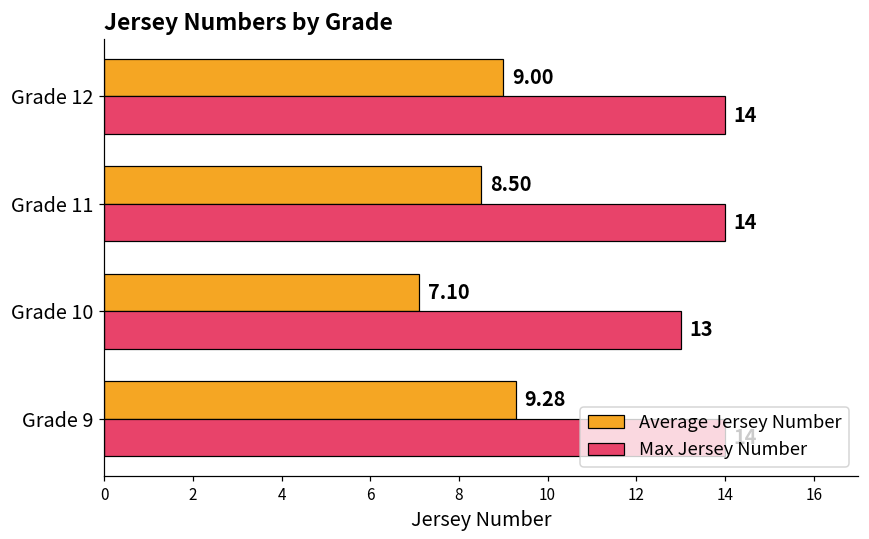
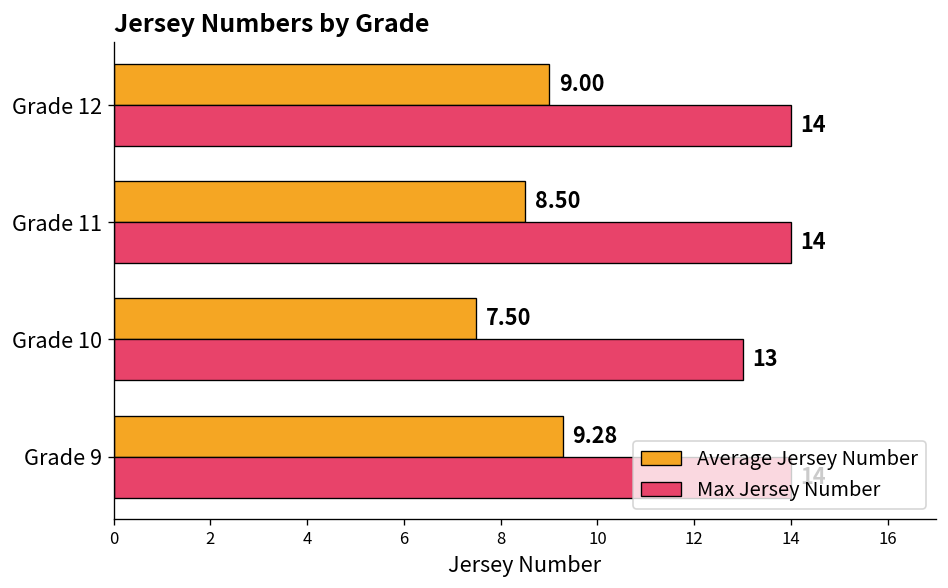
Average Jersey Number, Grade 10: 7.10 -> 7.50
